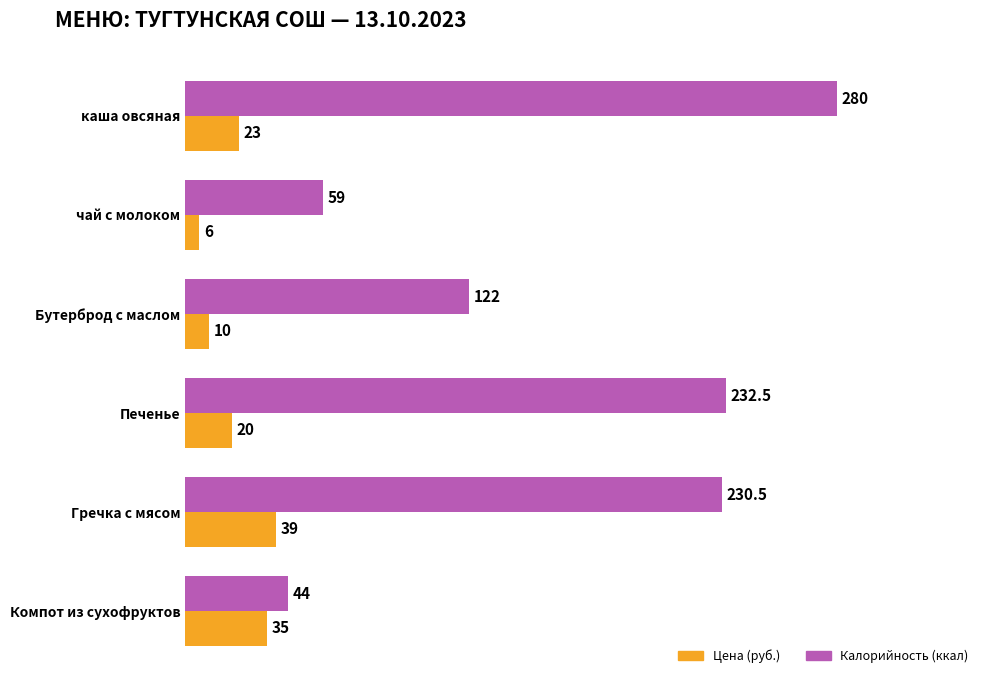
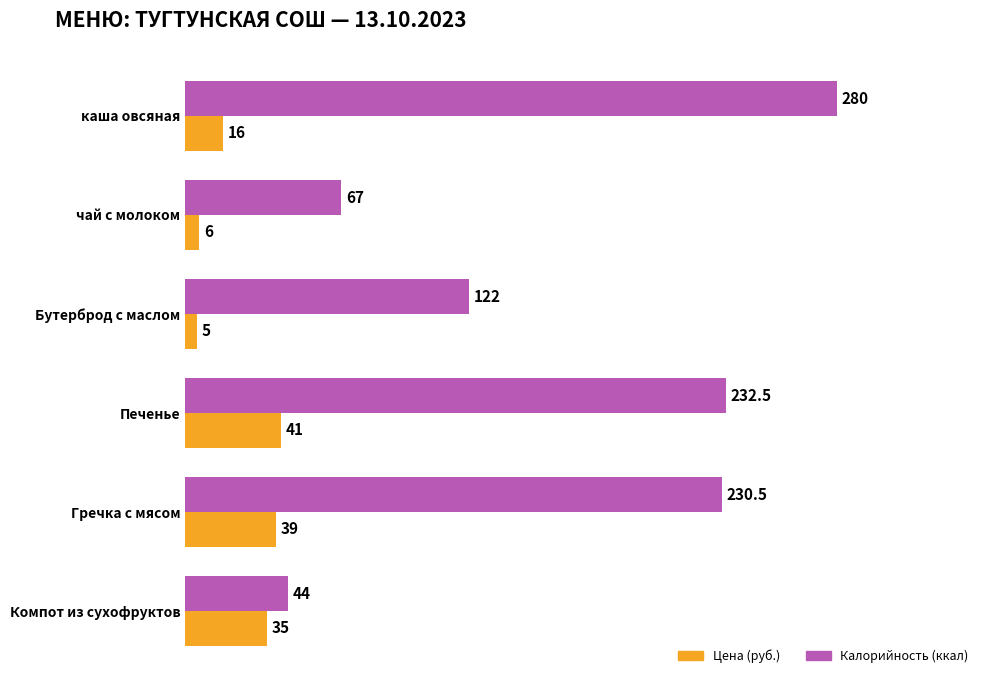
Цена (руб.), каша овсяная: 23 -> 16
Калорийность (ккал), чай с молоком: 59 -> 67
Цена (руб.), Бутерброд с маслом: 10 -> 5
Цена (руб.), Печенье: 20 -> 41
